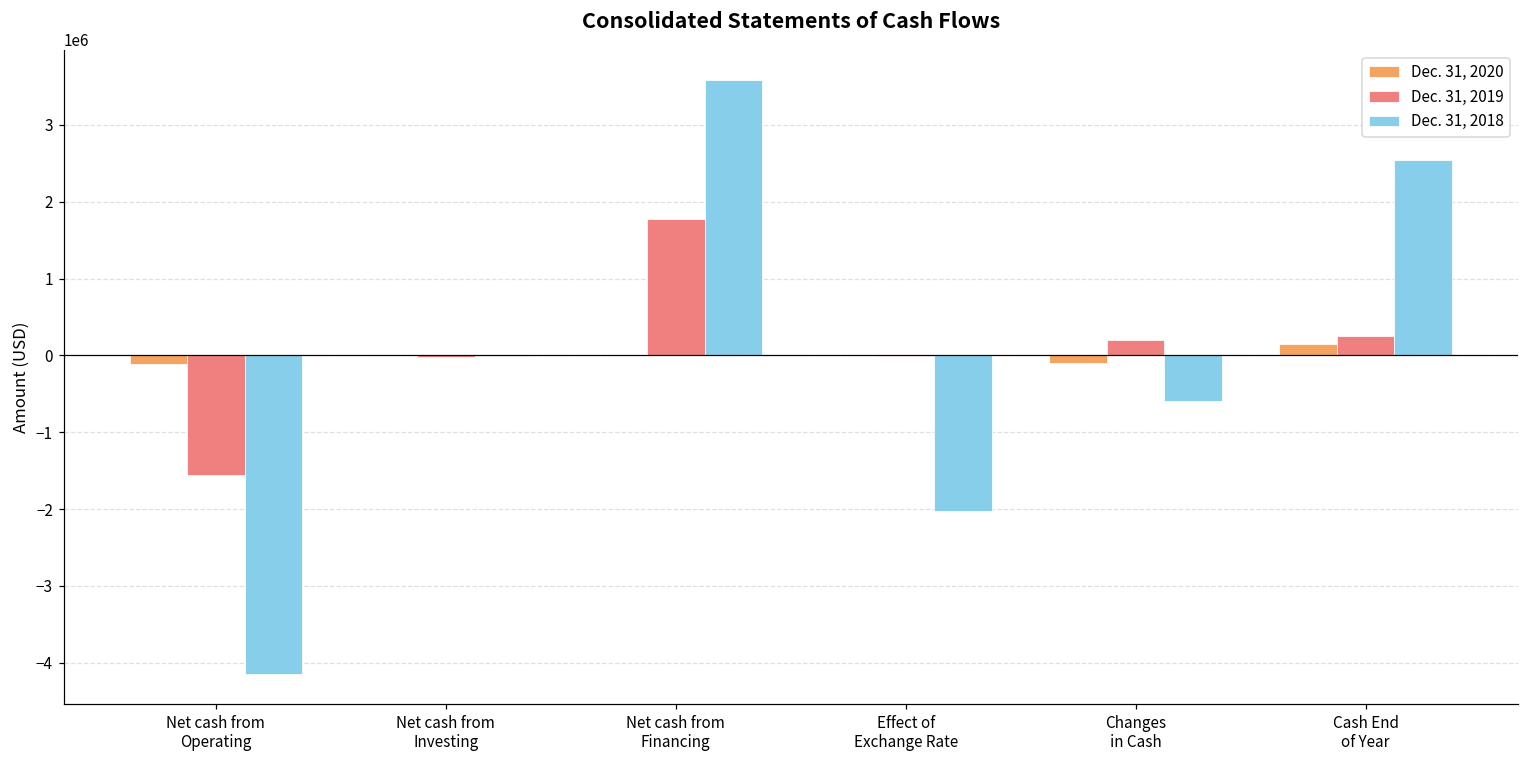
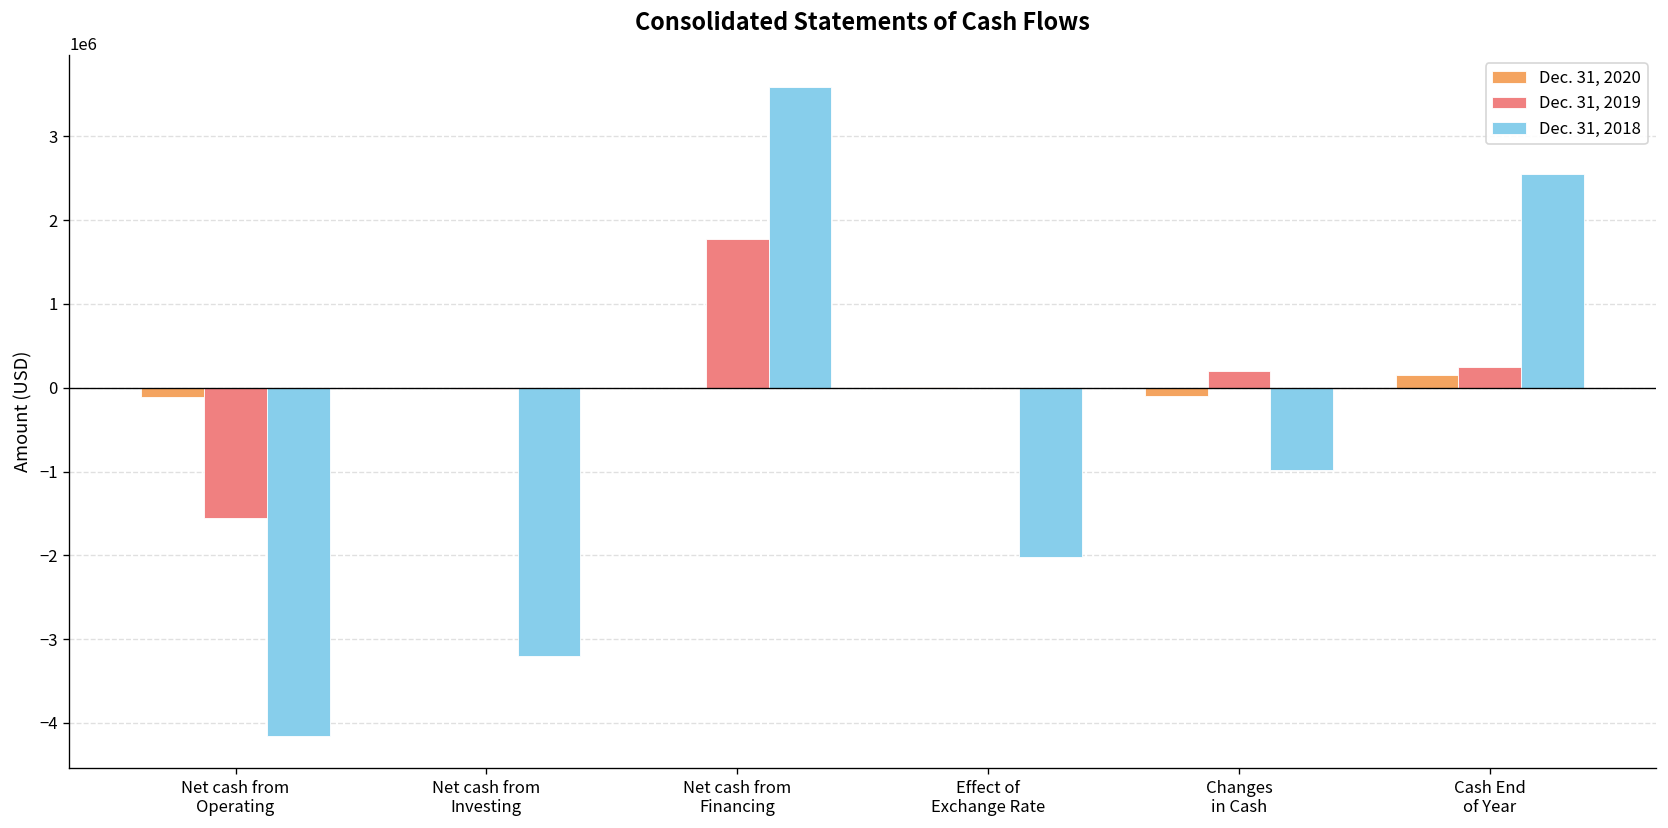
Dec. 31, 2018, Net cash from Investing: 0 -> -3200000
Dec. 31, 2018, Changes in Cash: -600000 -> -1000000
